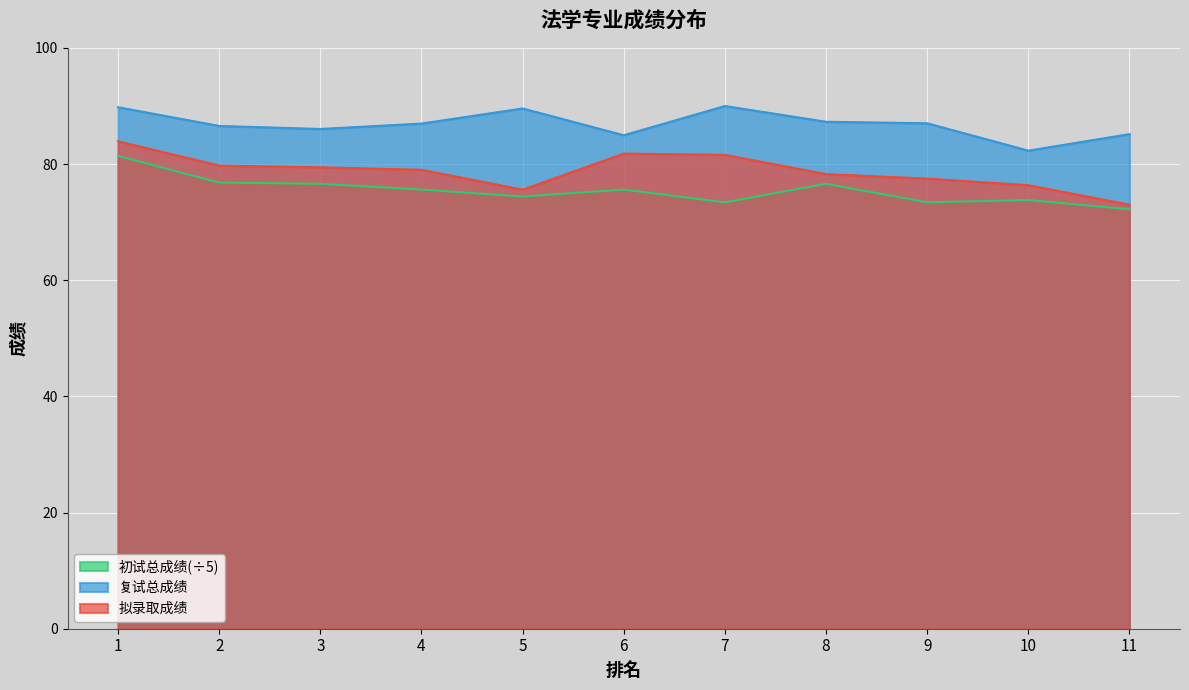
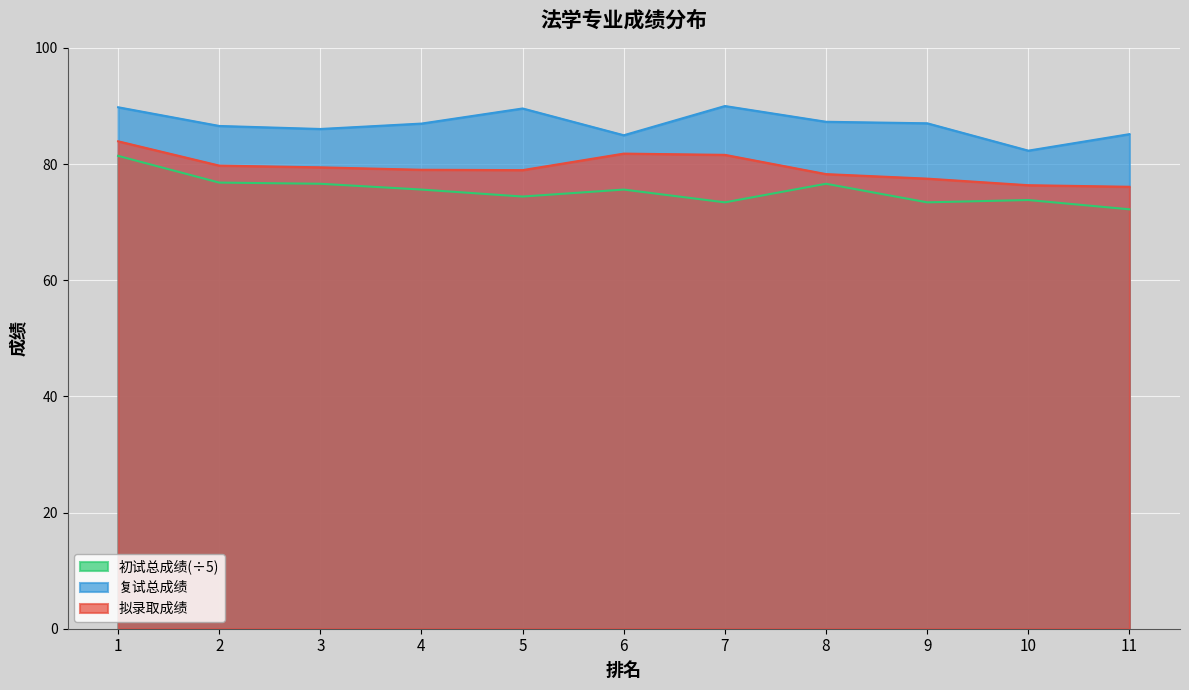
拟录取成绩, 5: 76 -> 79
拟录取成绩, 11: 73 -> 76
